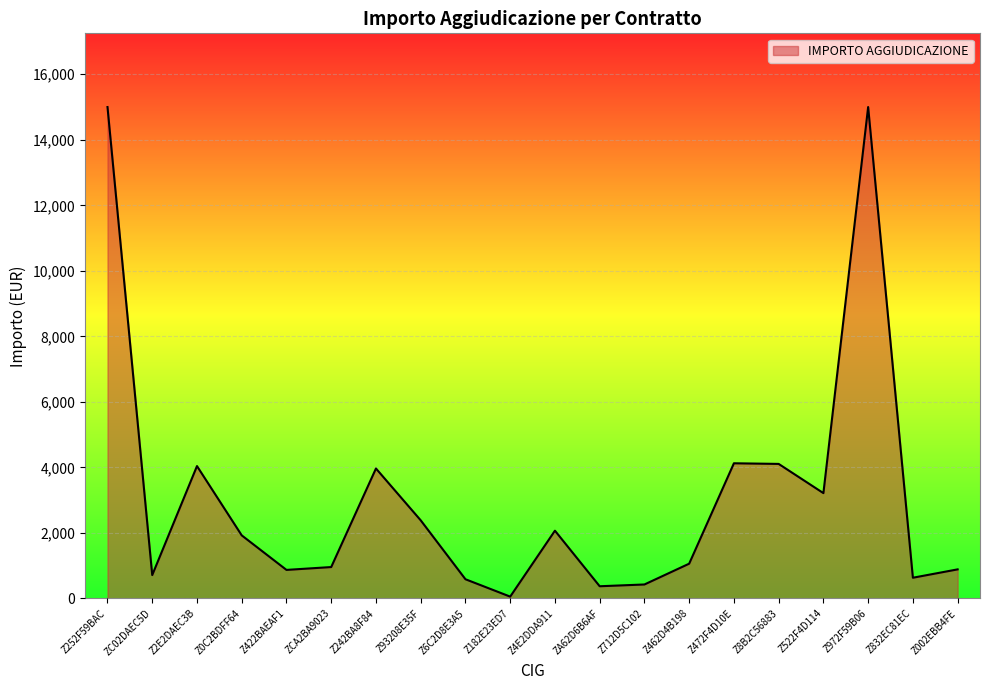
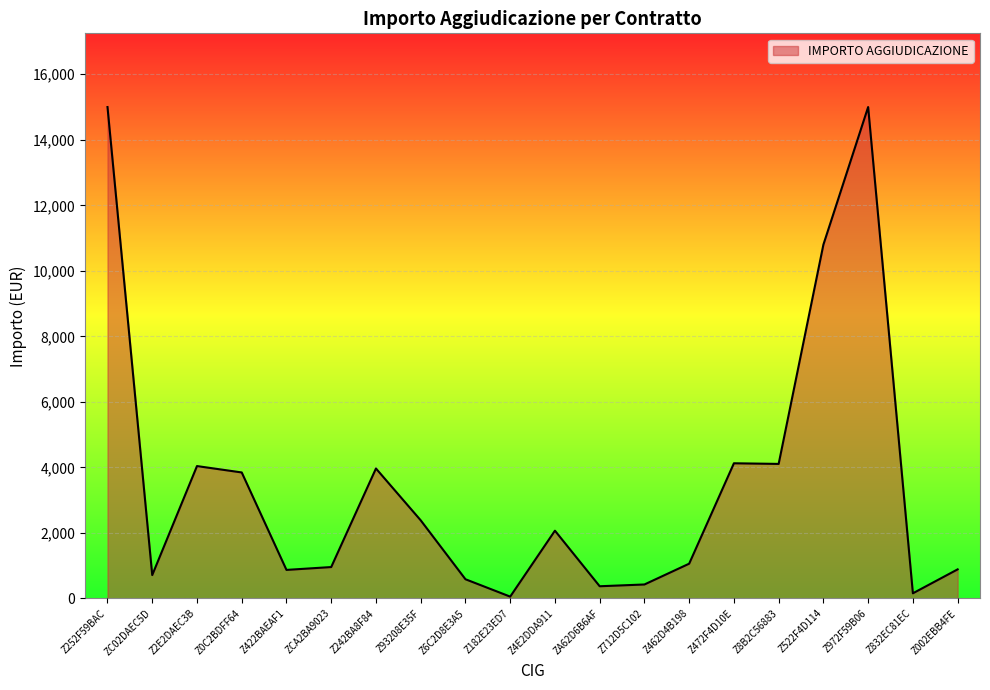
Z0C2BDFF64: 1,900 -> 3,800
Z522F4D114: 3,200 -> 10,800
Z832EC81EC: 600 -> 200
